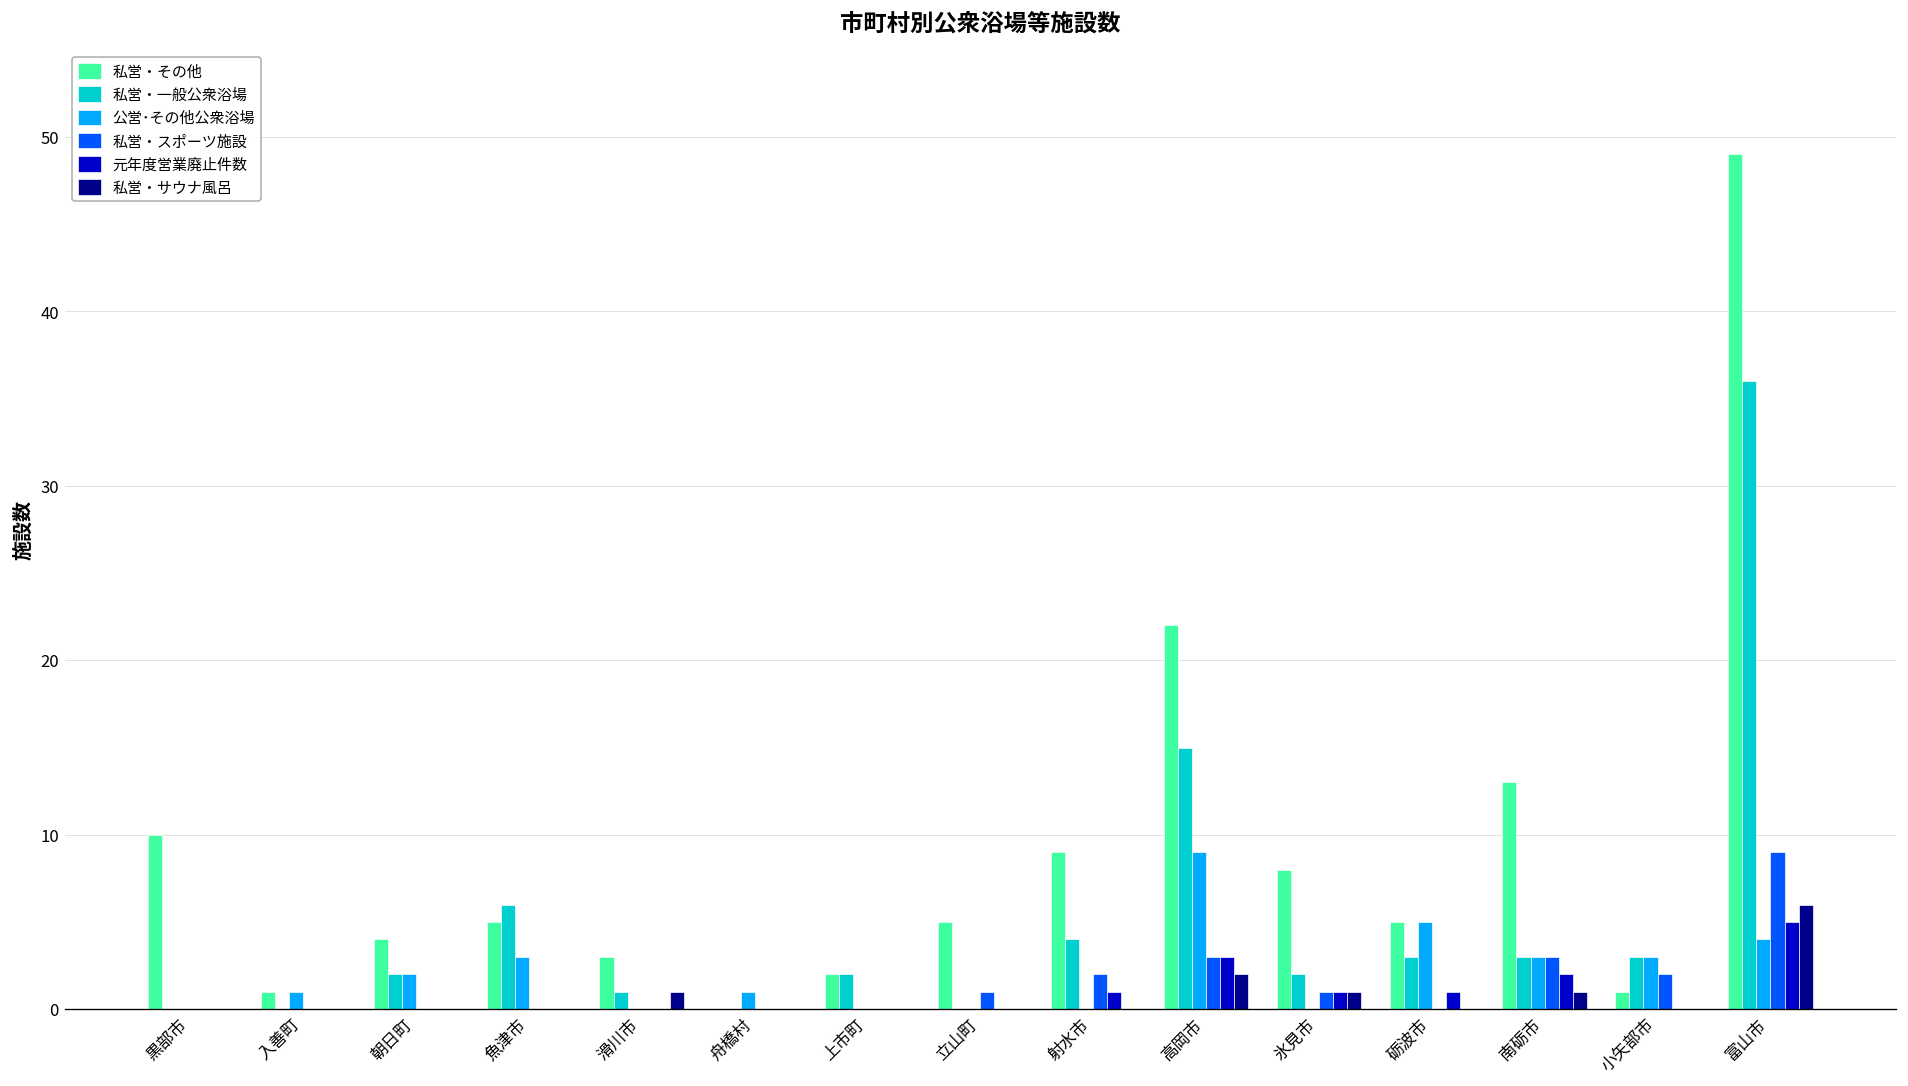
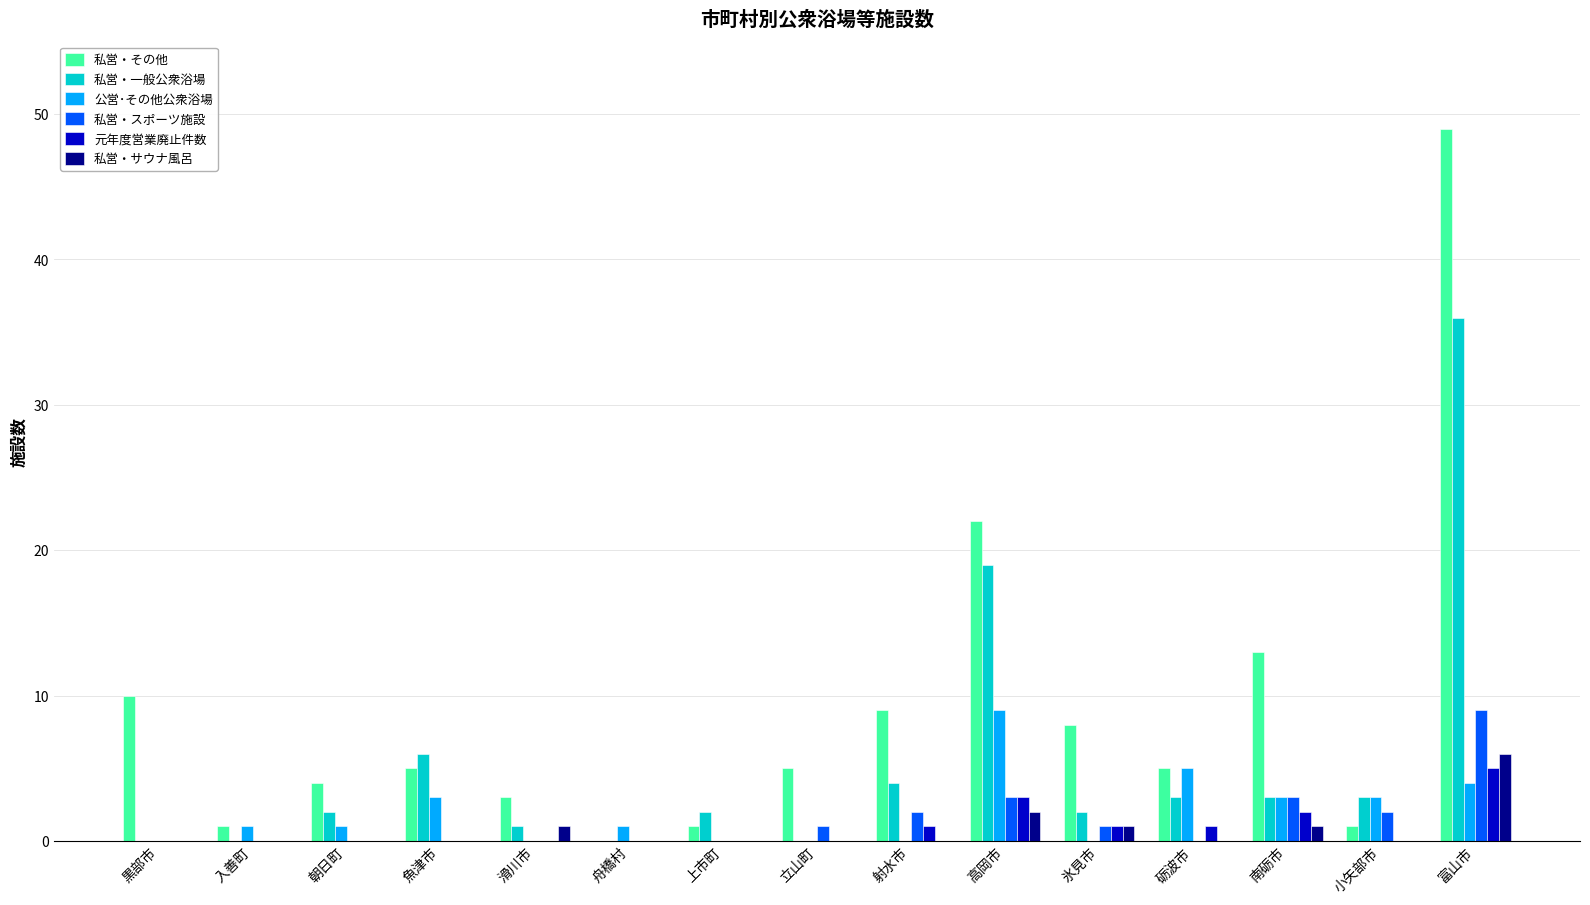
公営･その他公衆浴場, 朝日町: 2 -> 1
私営・その他, 上市町: 2 -> 1
私営・一般公衆浴場, 高岡市: 15 -> 19
